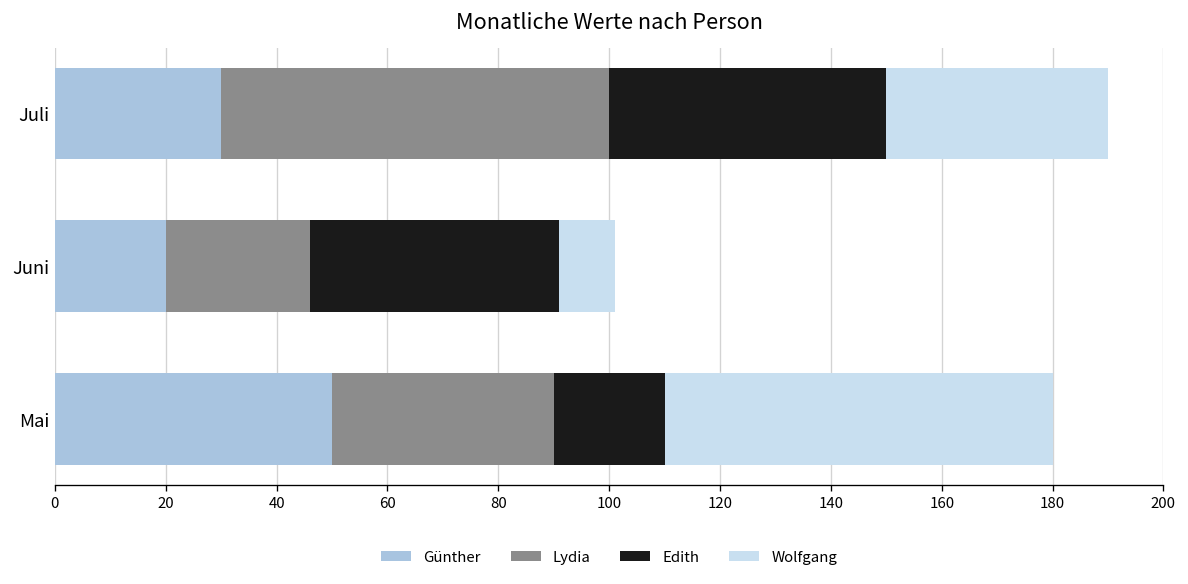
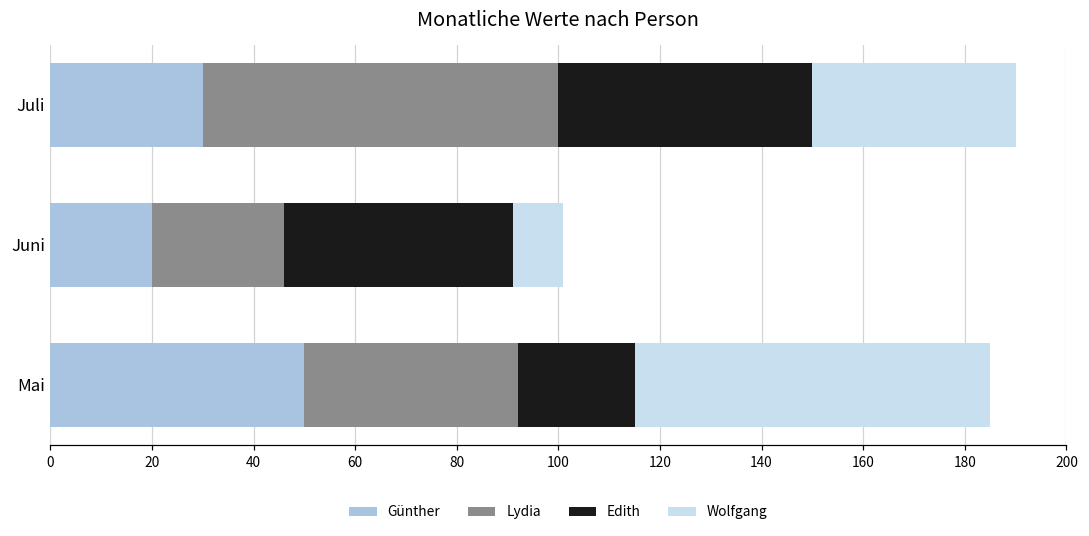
Lydia, Mai: 40 -> 42
Edith, Mai: 20 -> 23
